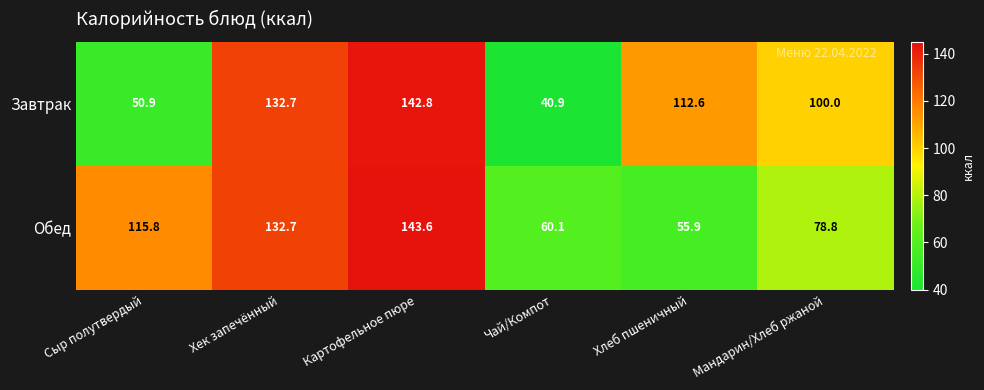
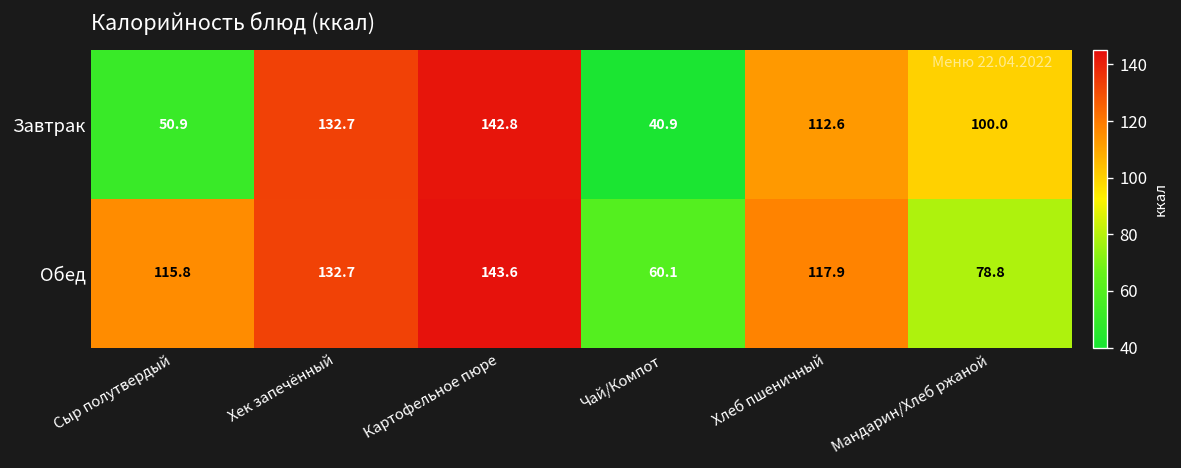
Обед, Хлеб пшеничный: 55.9 -> 117.9
